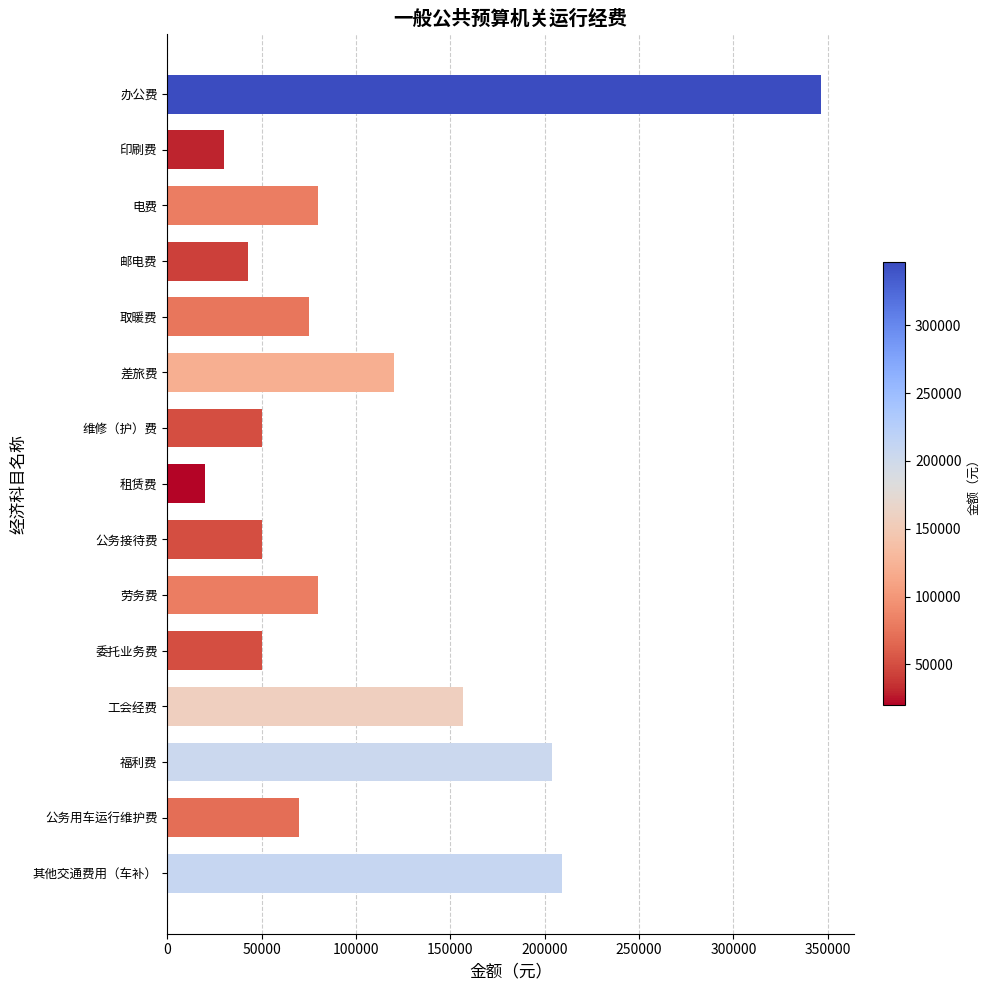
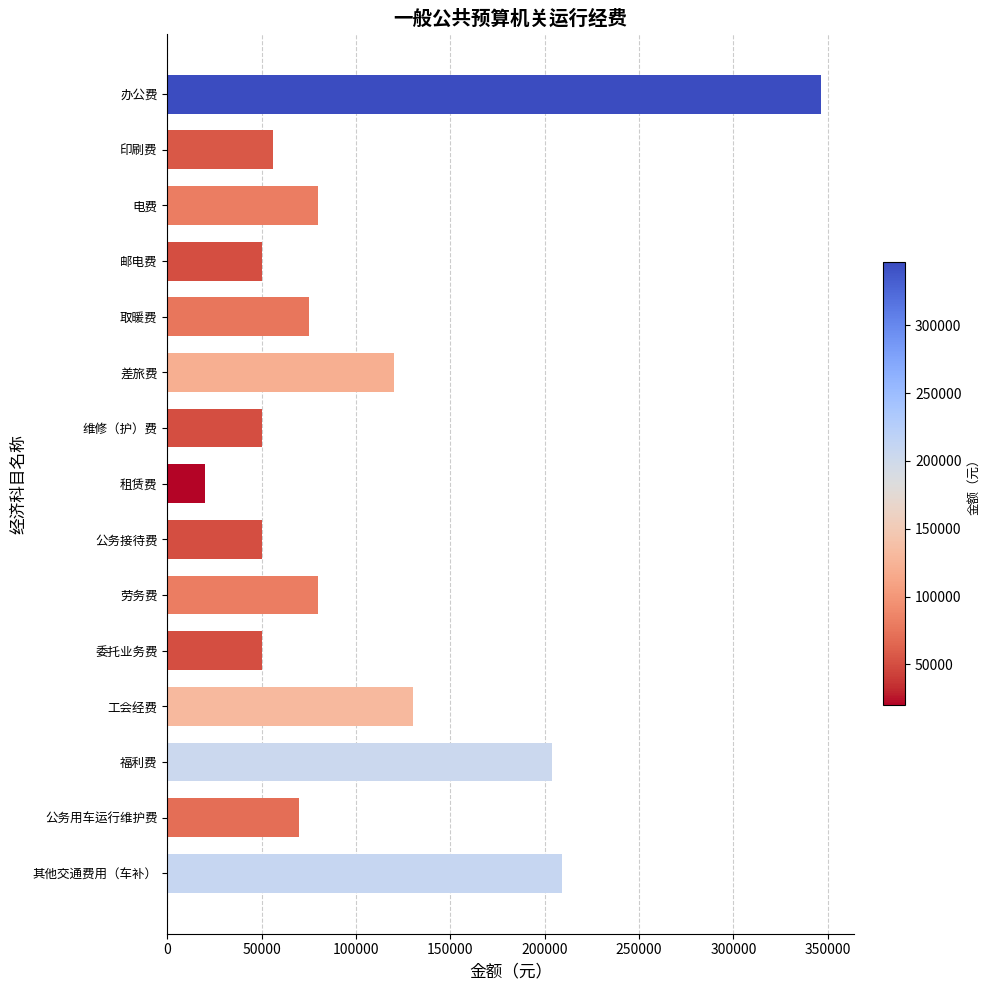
印刷费: 30000 -> 56000
邮电费: 43000 -> 50000
工会经费: 157000 -> 130000
